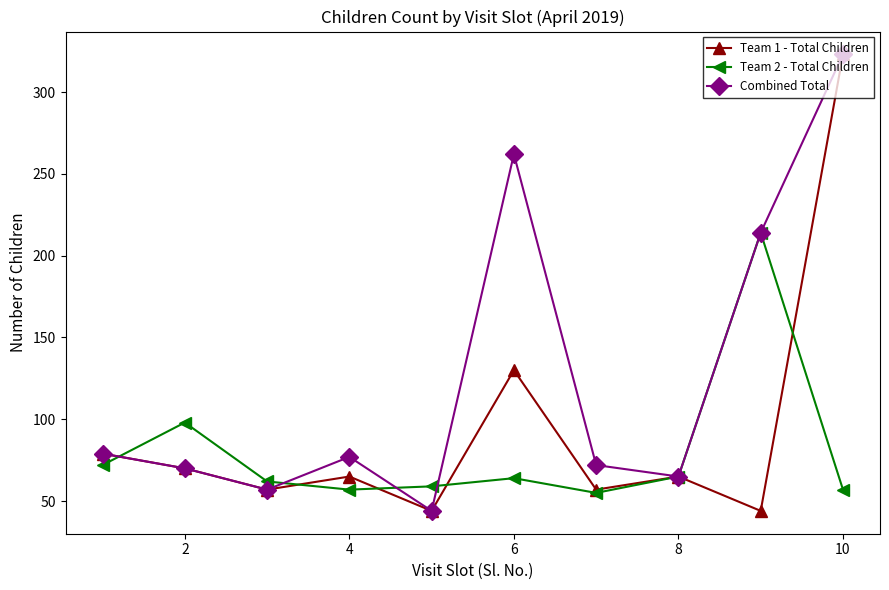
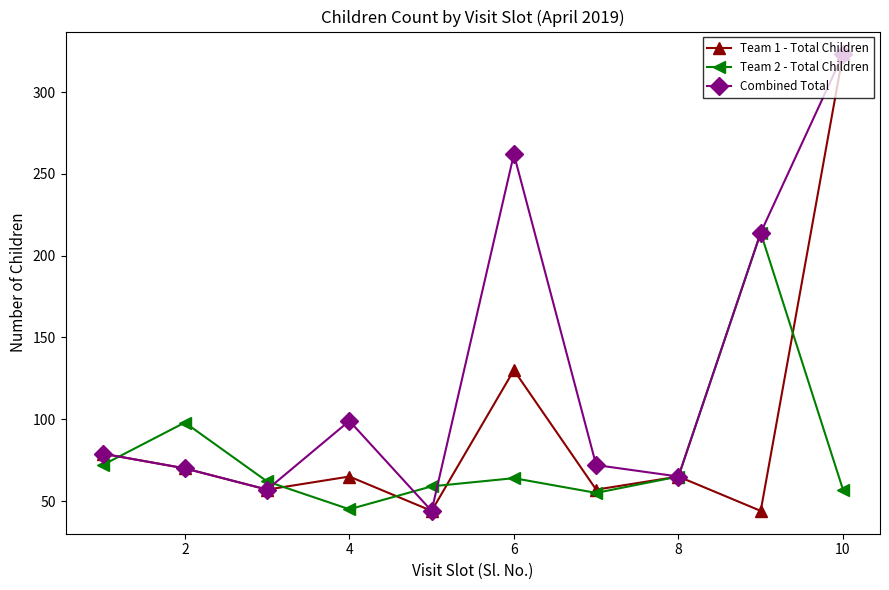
Team 2 - Total Children, 4: 57 -> 45
Combined Total, 4: 77 -> 99
